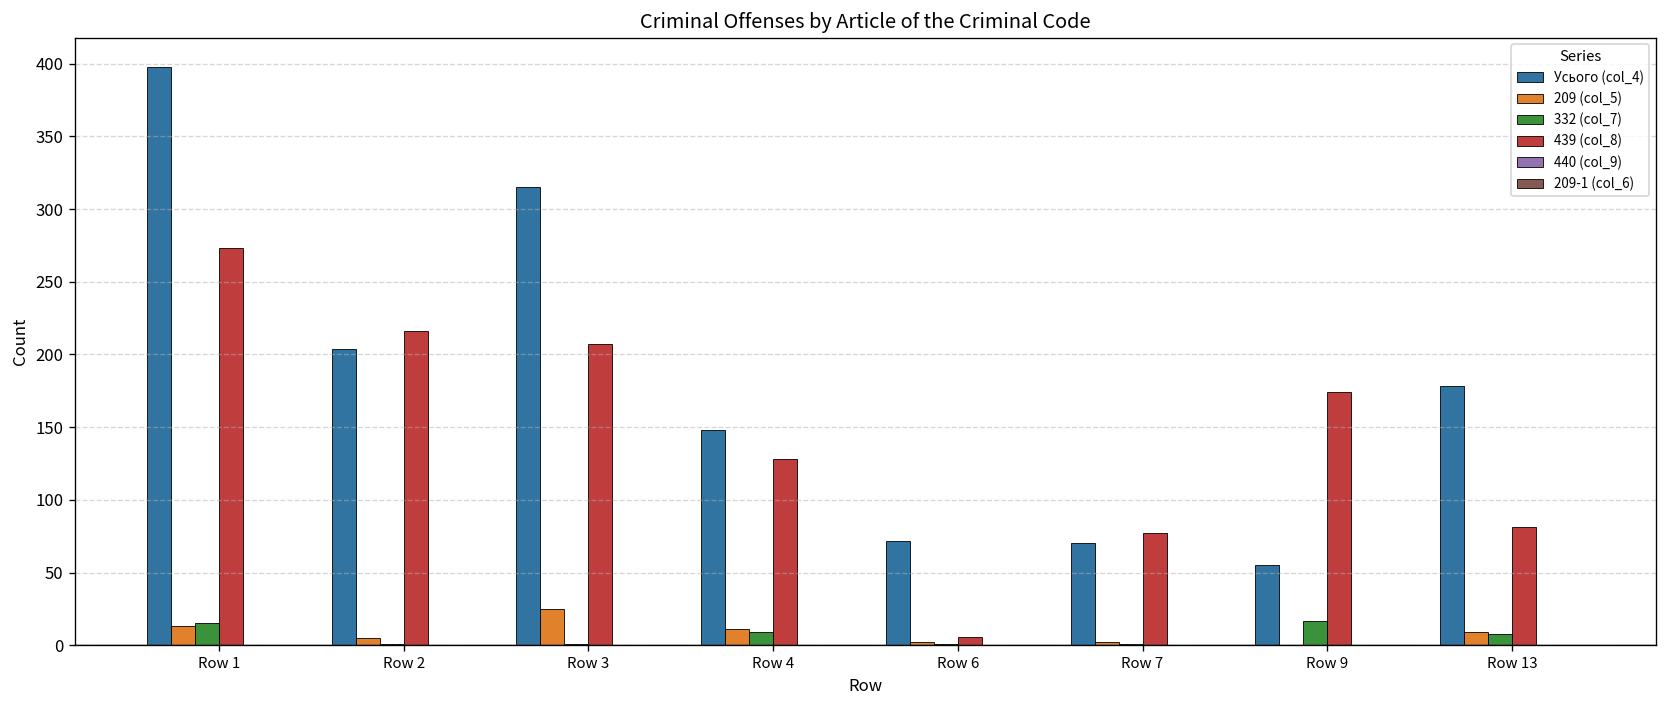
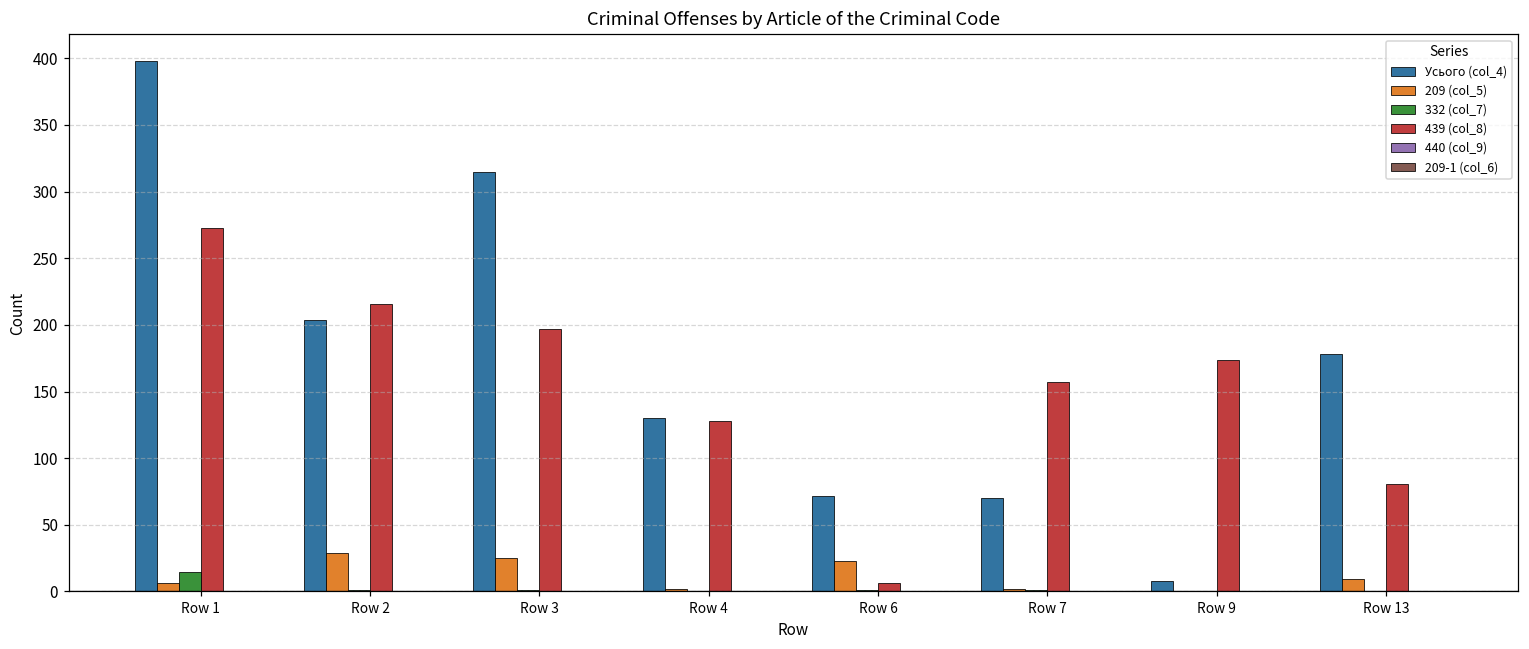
209 (col_5), Row 1: 13 -> 6
209 (col_5), Row 2: 5 -> 29
439 (col_8), Row 3: 207 -> 197
Усього (col_4), Row 4: 148 -> 130
209 (col_5), Row 4: 11 -> 2
332 (col_7), Row 4: 9 -> 0
209 (col_5), Row 6: 2 -> 23
439 (col_8), Row 7: 77 -> 157
Усього (col_4), Row 9: 55 -> 8
332 (col_7), Row 9: 17 -> 0
332 (col_7), Row 13: 8 -> 0
